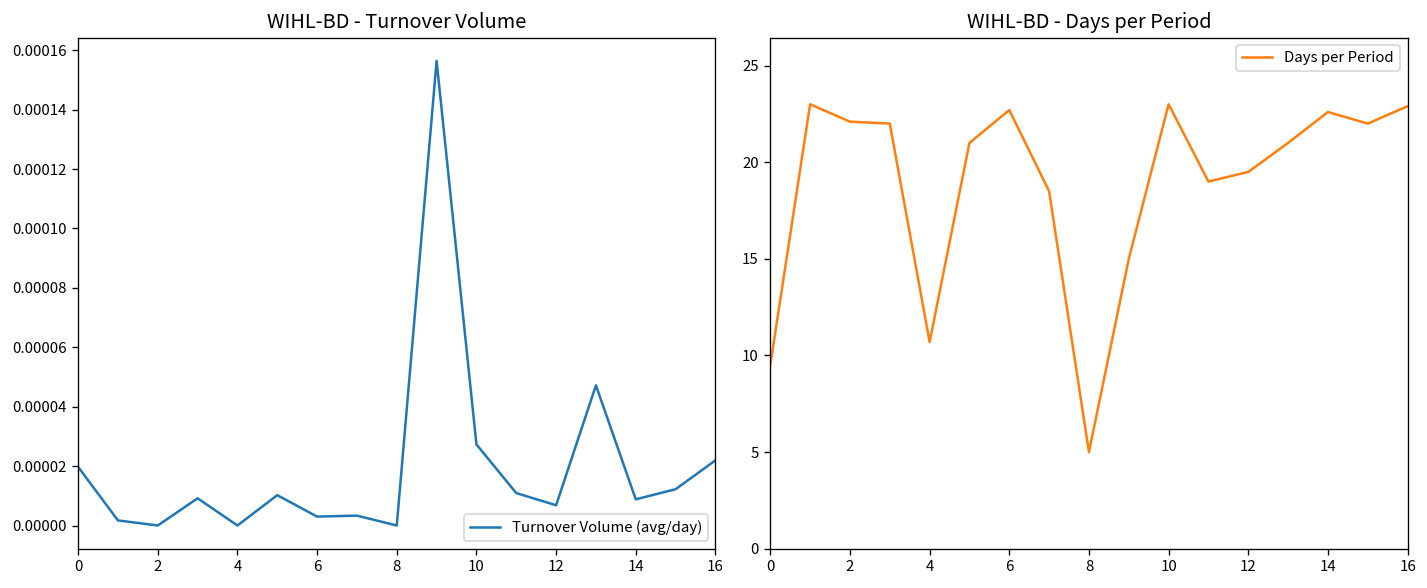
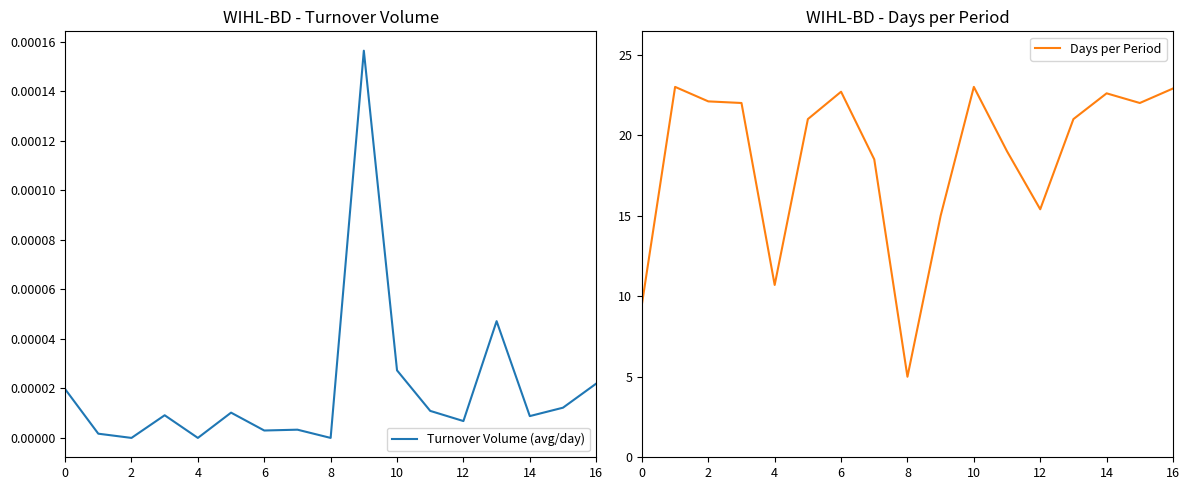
WIHL-BD - Days per Period, 12: 19.5 -> 15.4
